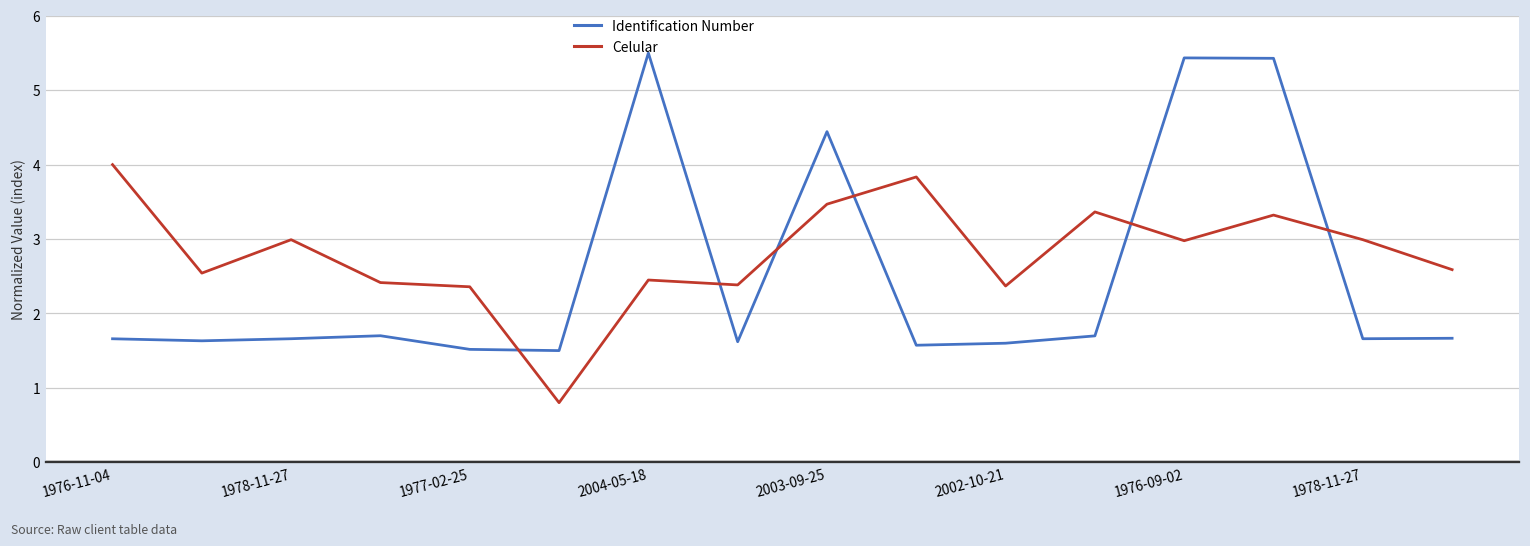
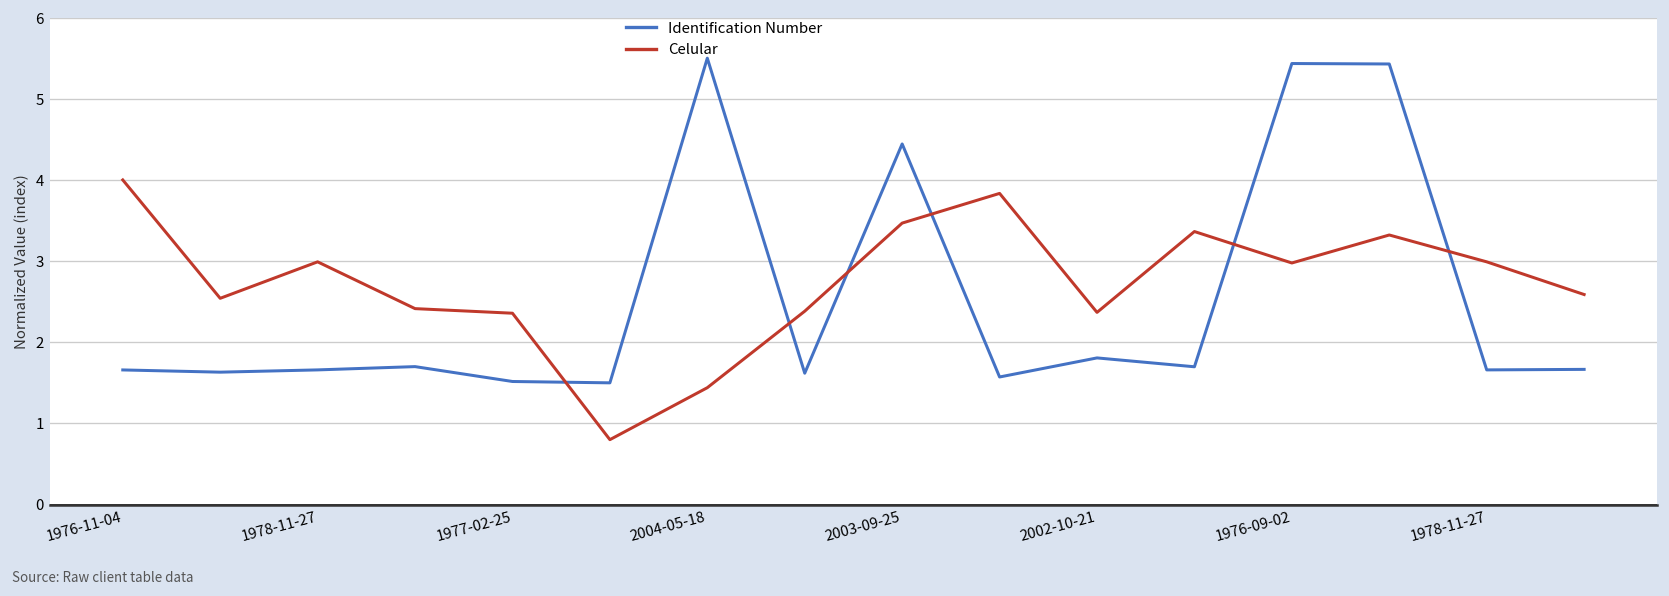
Celular, 2004-05-18: 2.4 -> 1.4
Identification Number, 2002-10-21: 1.6 -> 1.8
